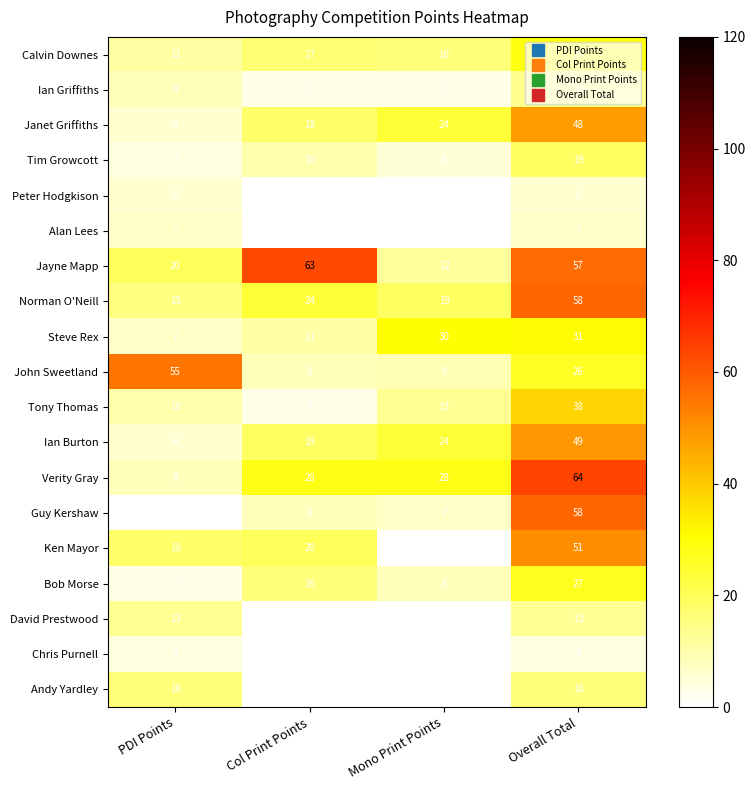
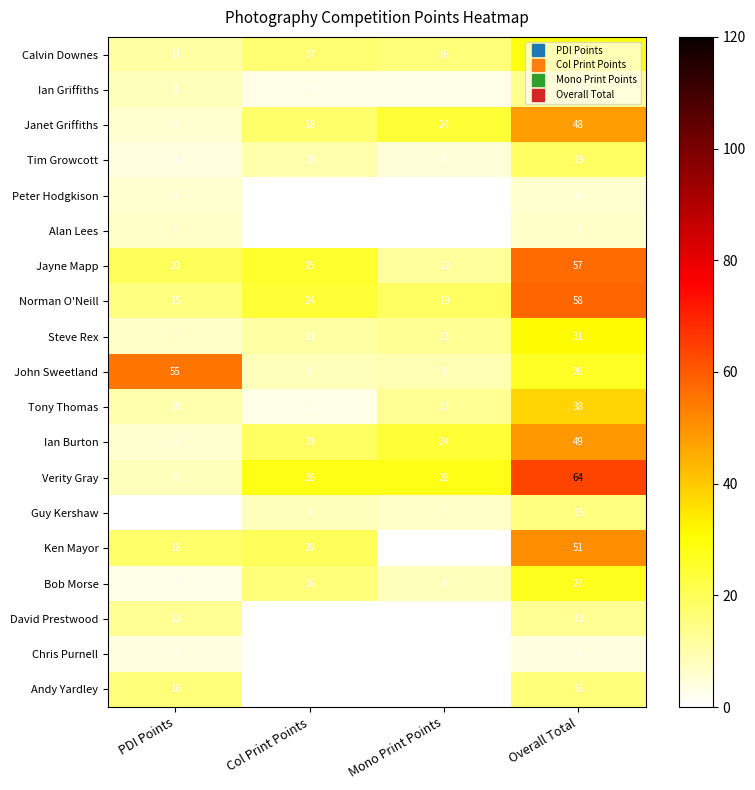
Jayne Mapp, Col Print Points: 63 -> 25
Steve Rex, Mono Print Points: 30 -> 13
Guy Kershaw, Overall Total: 58 -> 15
